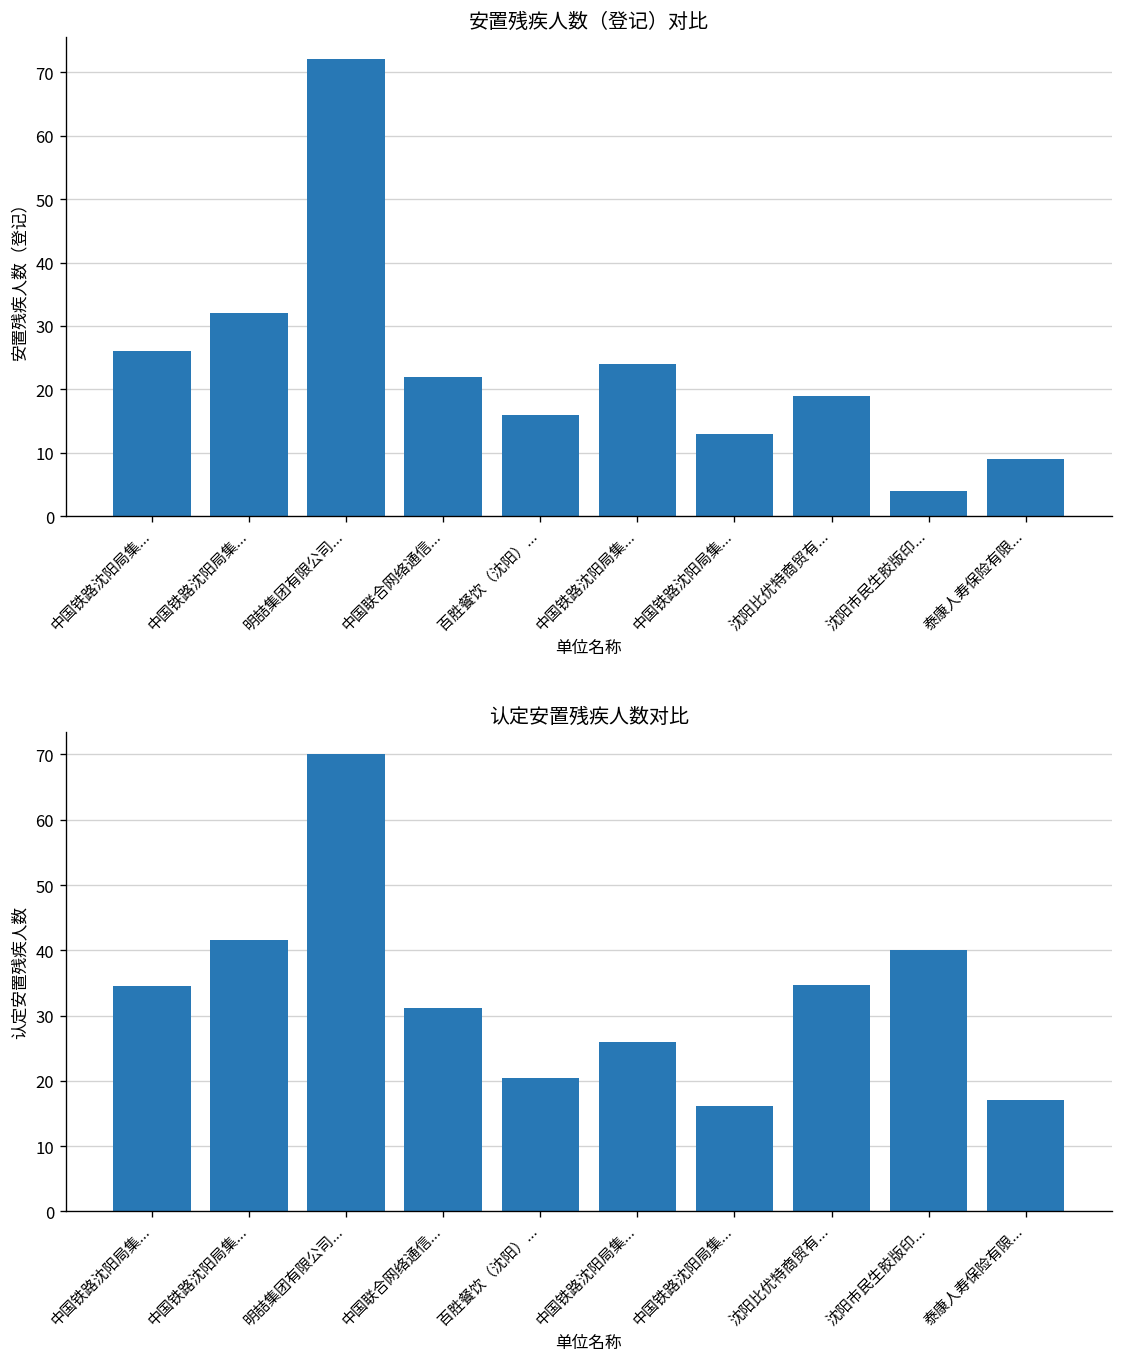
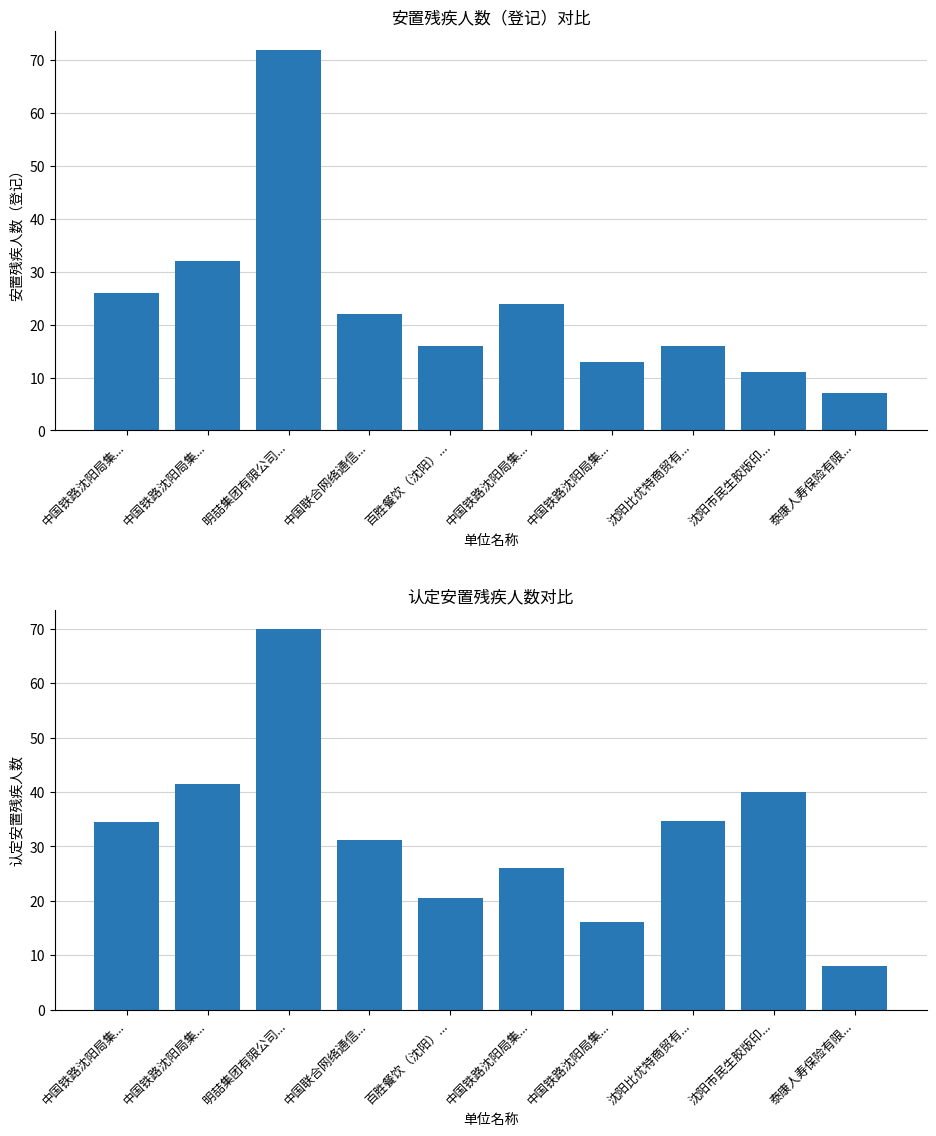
安置残疾人数（登记）对比, 沈阳比优特商贸有...: 19 -> 16
安置残疾人数（登记）对比, 沈阳市民生胶版印...: 4 -> 11
安置残疾人数（登记）对比, 泰康人寿保险有限...: 9 -> 7
认定安置残疾人数对比, 泰康人寿保险有限...: 17 -> 8
